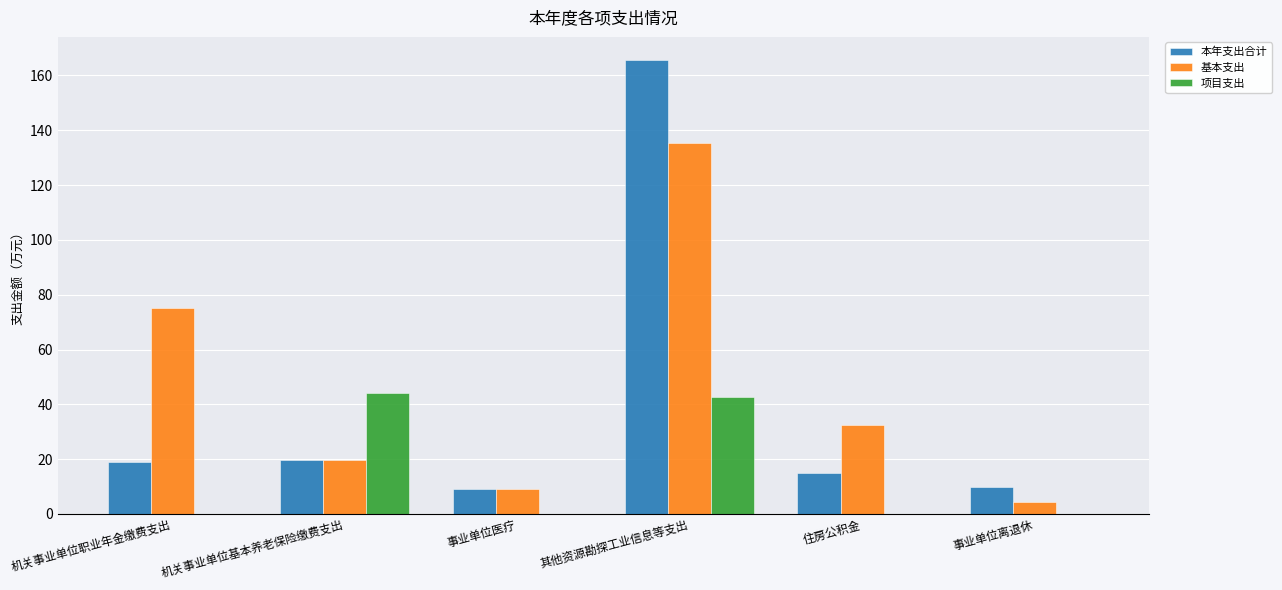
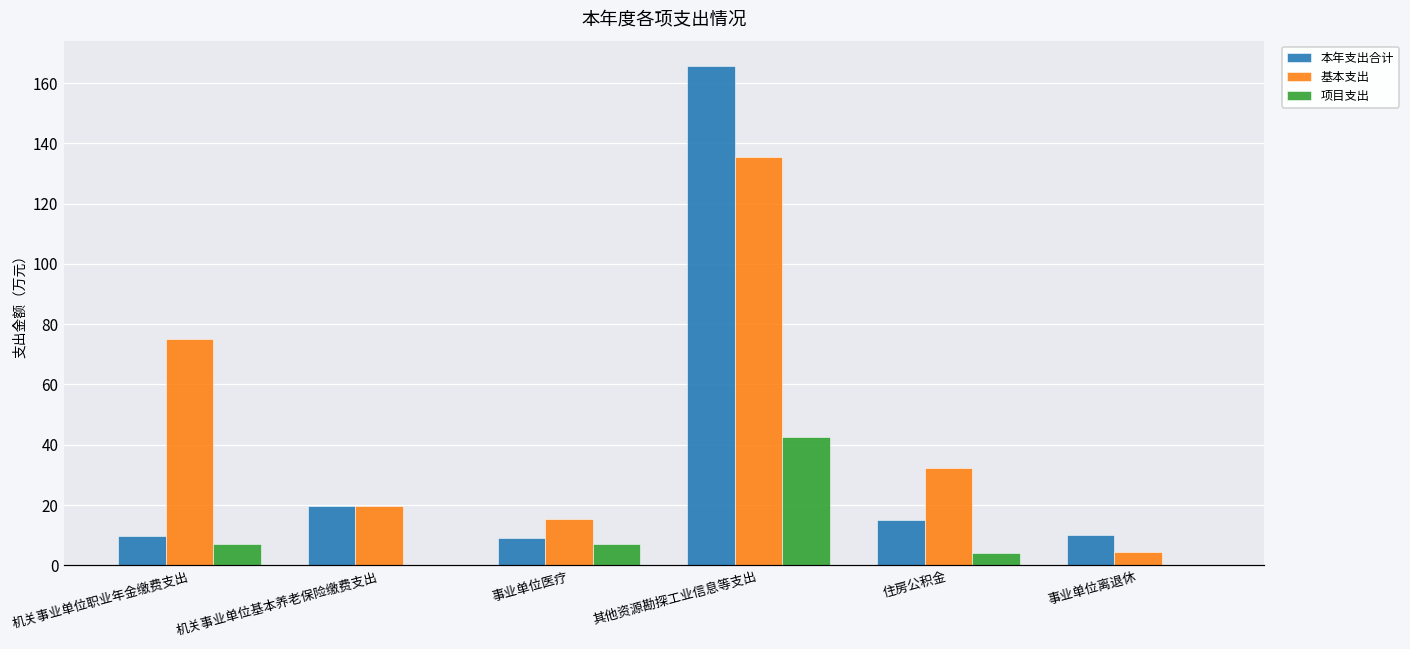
本年支出合计, 机关事业单位职业年金缴费支出: 19 -> 10
项目支出, 机关事业单位职业年金缴费支出: 0 -> 7
项目支出, 机关事业单位基本养老保险缴费支出: 44 -> 0
基本支出, 事业单位医疗: 9 -> 15
项目支出, 事业单位医疗: 0 -> 7
项目支出, 住房公积金: 0 -> 4
